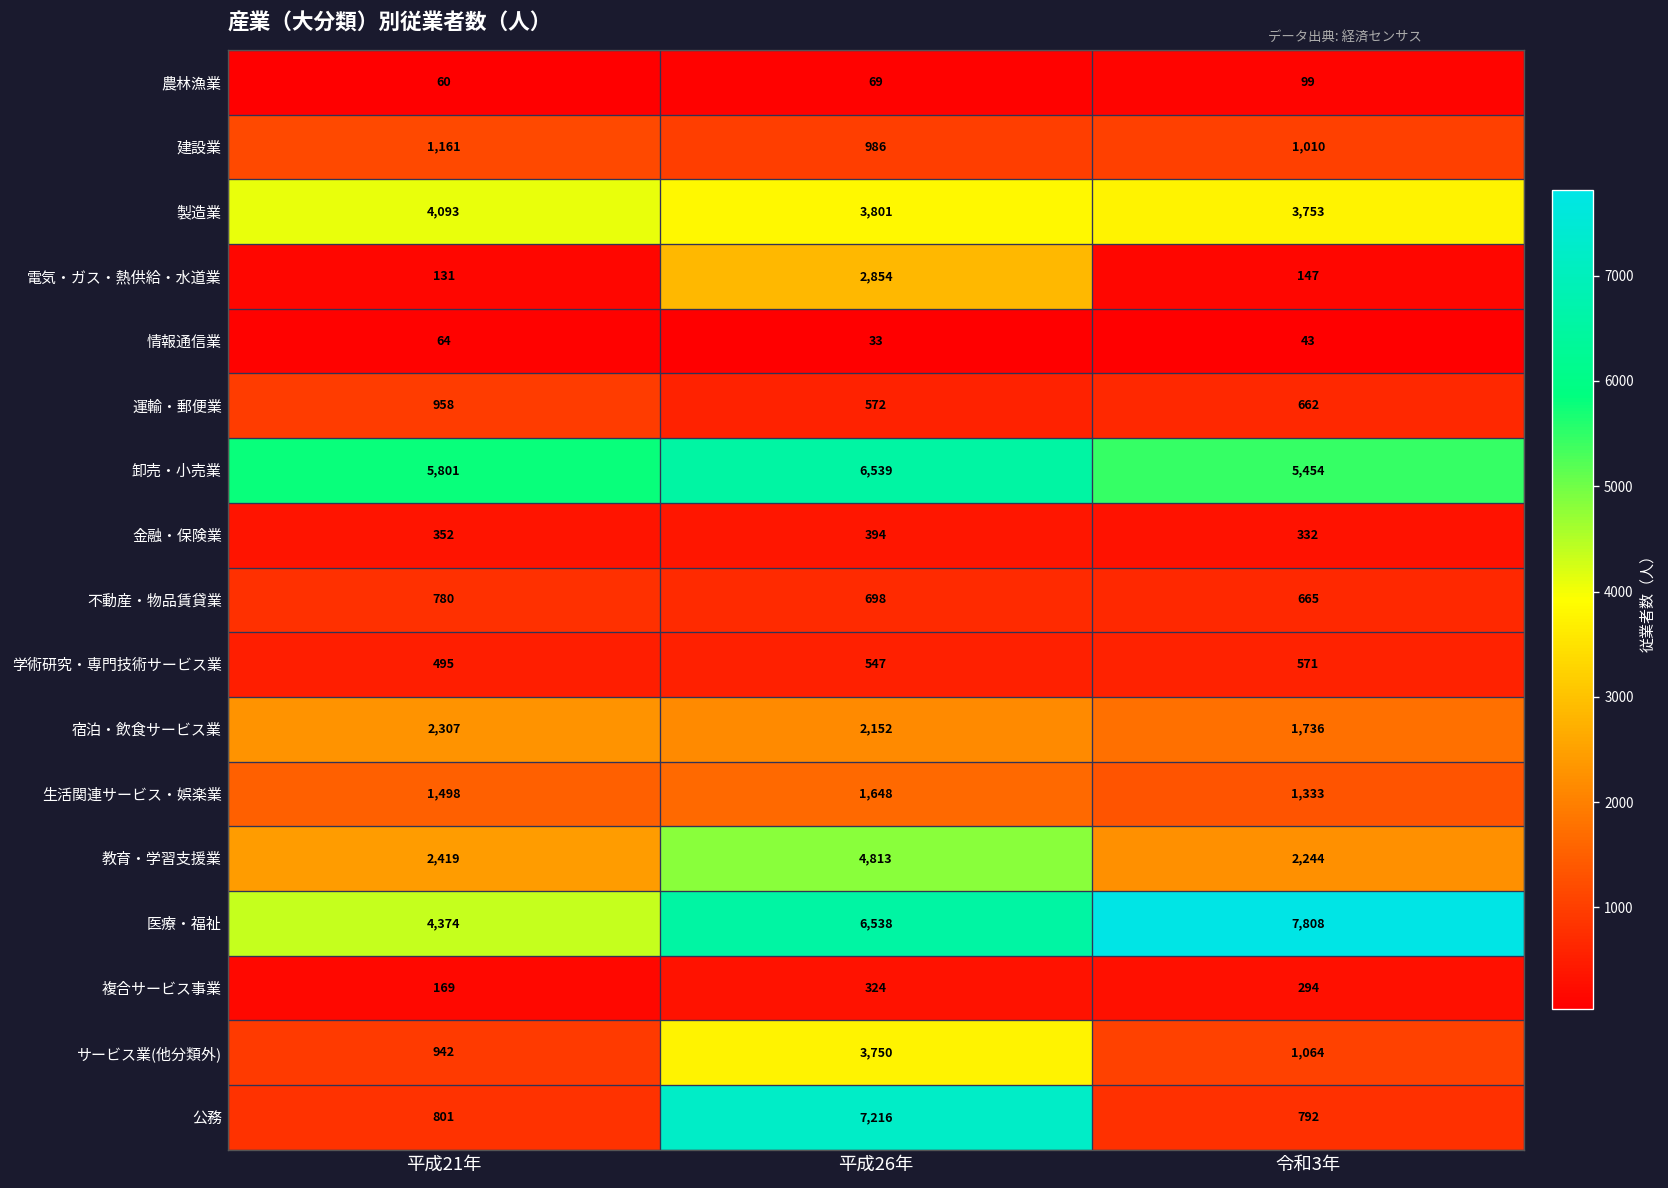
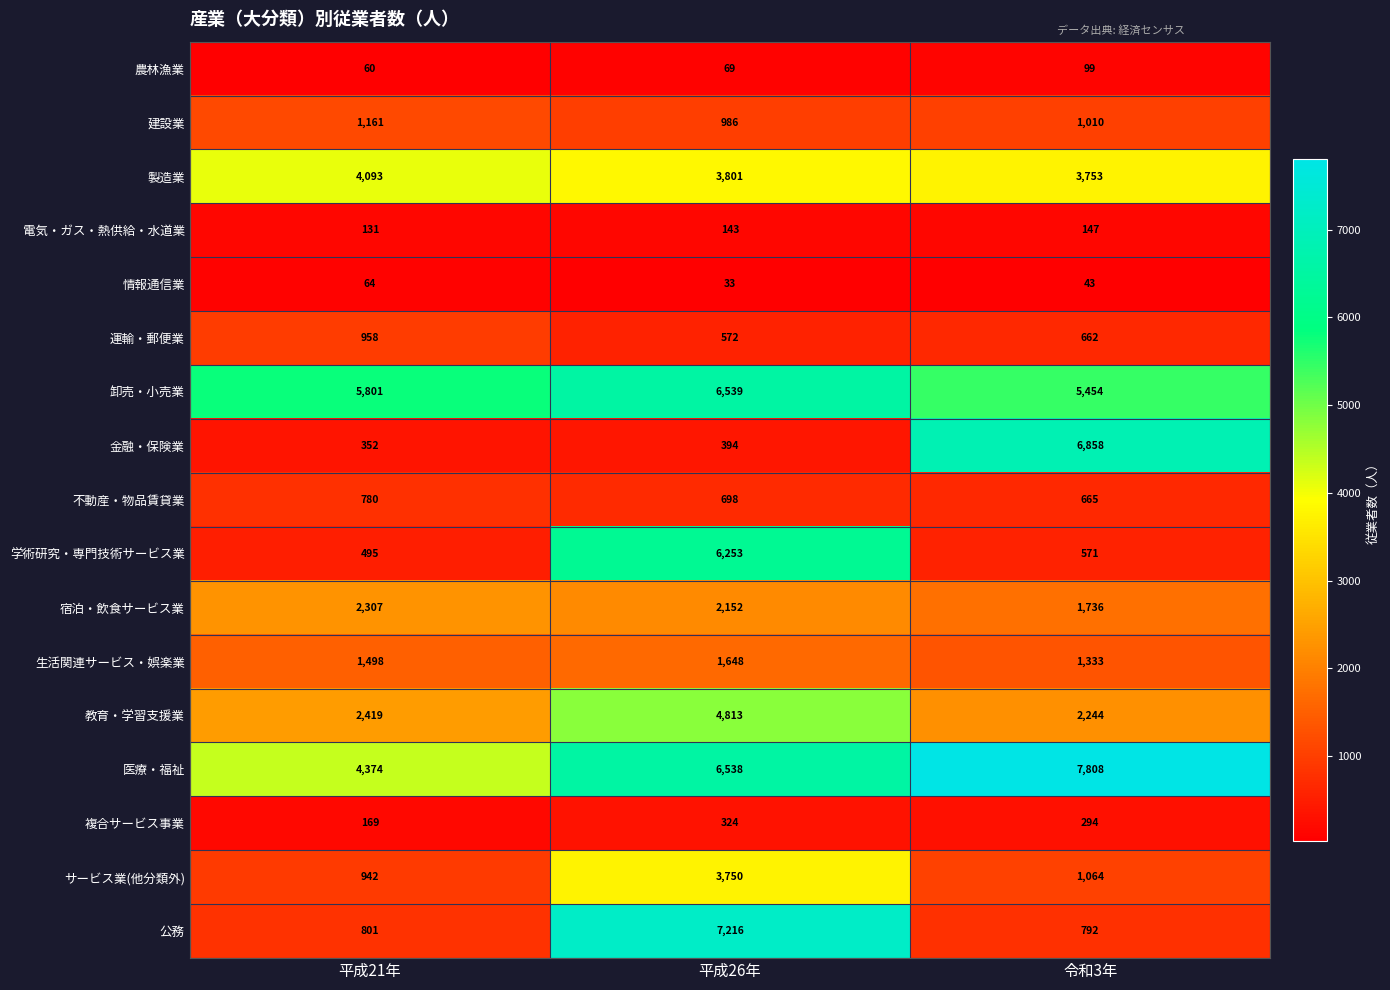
電気・ガス・熱供給・水道業, 平成26年: 2,854 -> 143
金融・保険業, 令和3年: 332 -> 6,858
学術研究・専門技術サービス業, 平成26年: 547 -> 6,253
